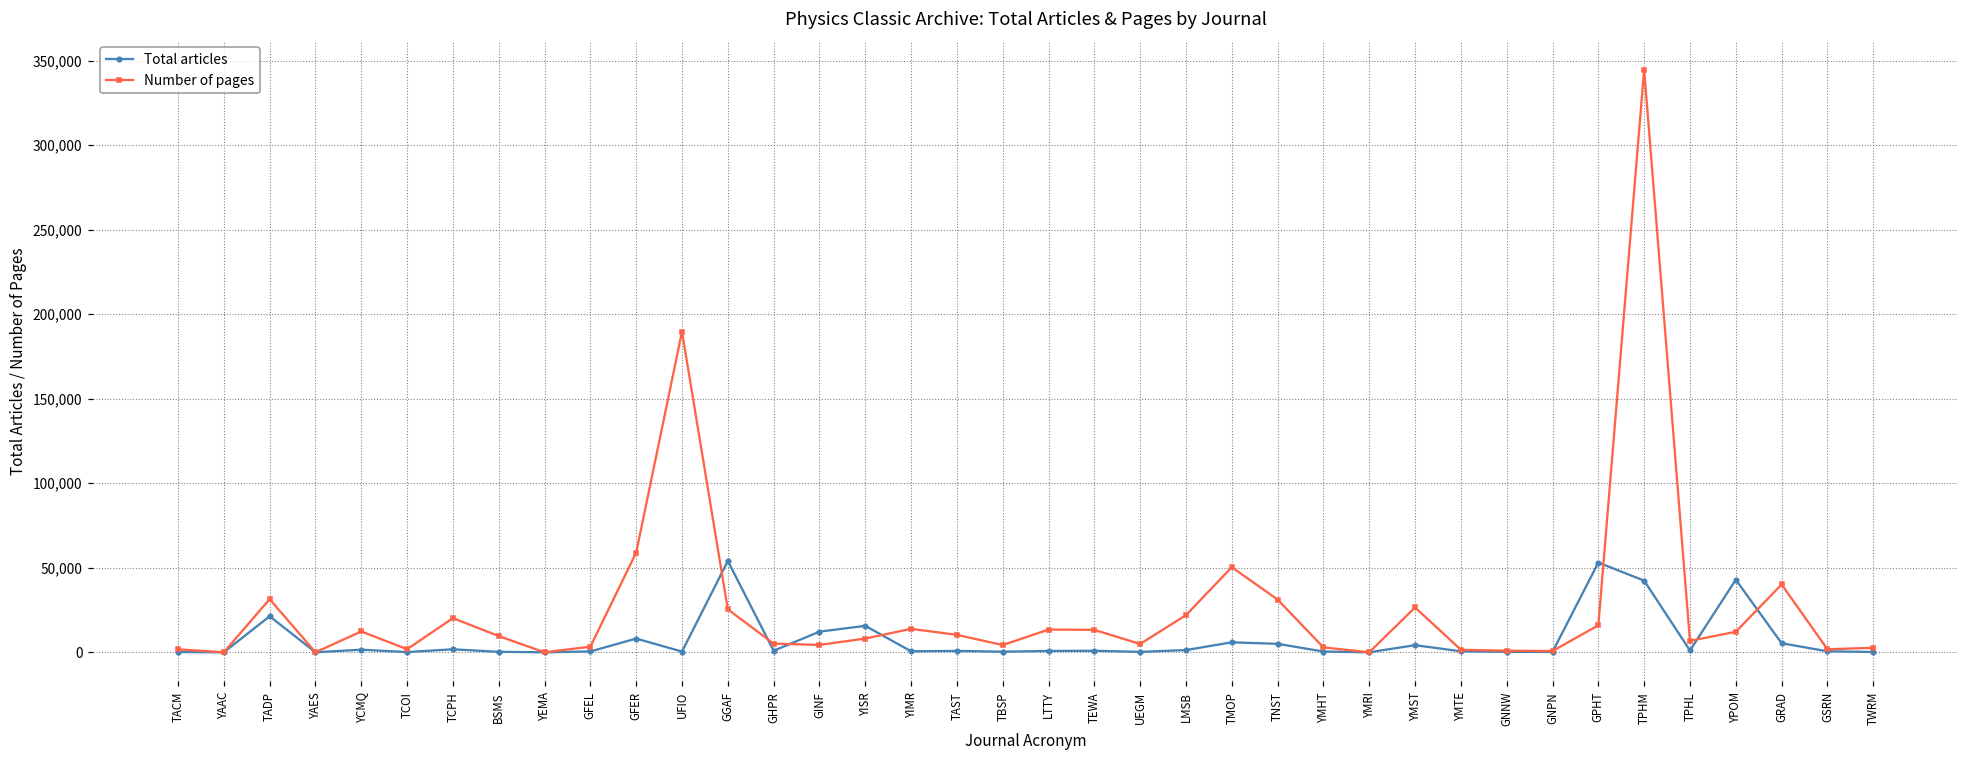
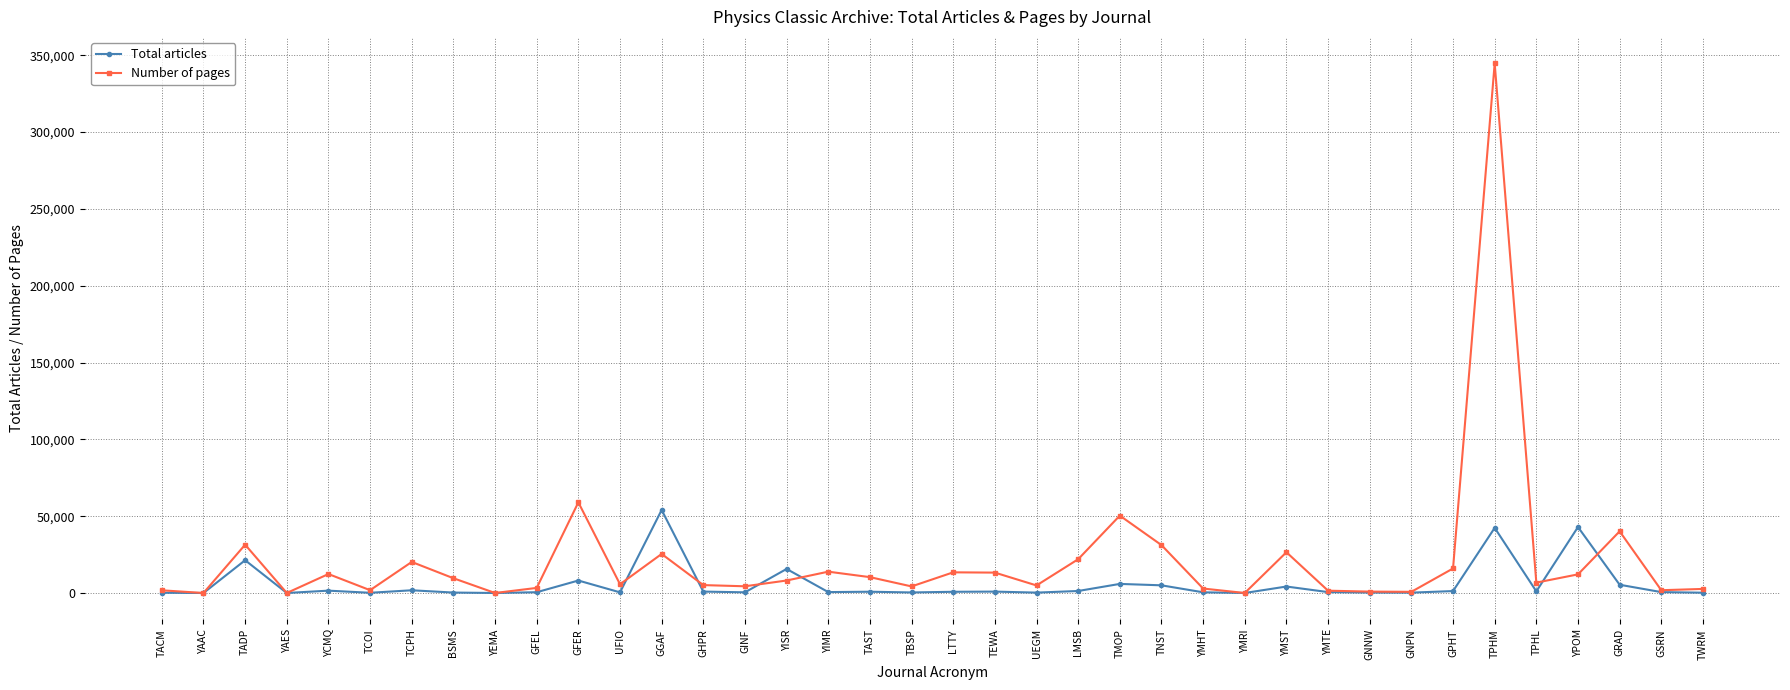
Number of pages, UFIO: 190,000 -> 6,000
Total articles, GINF: 12,000 -> 0
Total articles, GPHT: 53,000 -> 1,000
